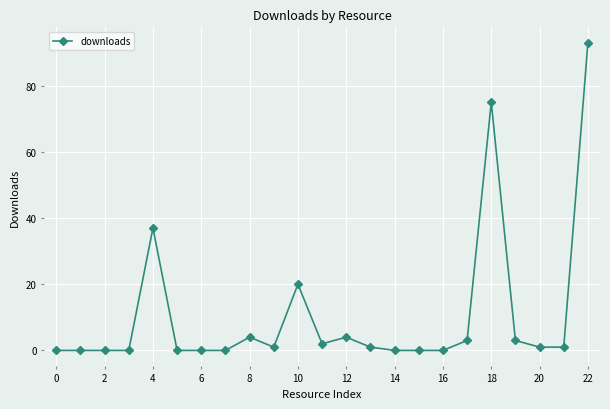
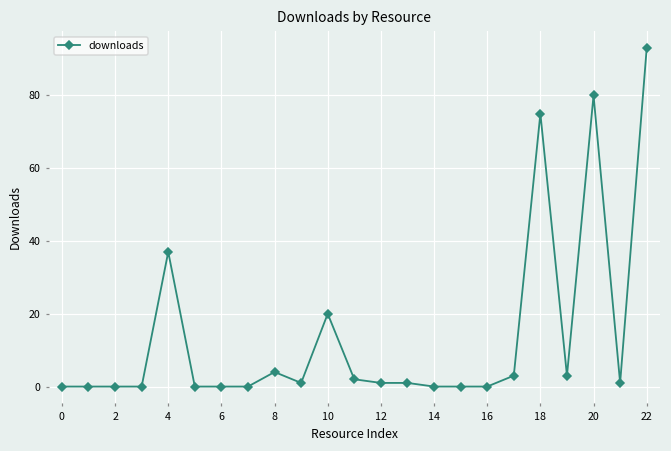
12: 4 -> 1
20: 1 -> 80
